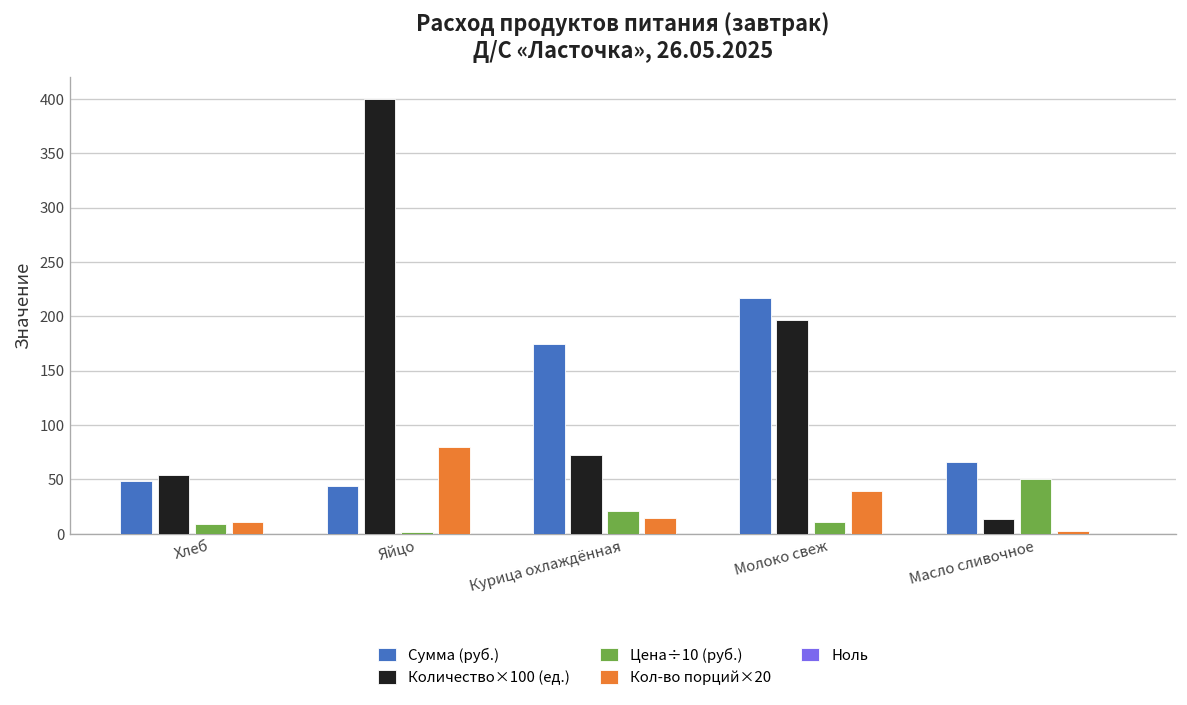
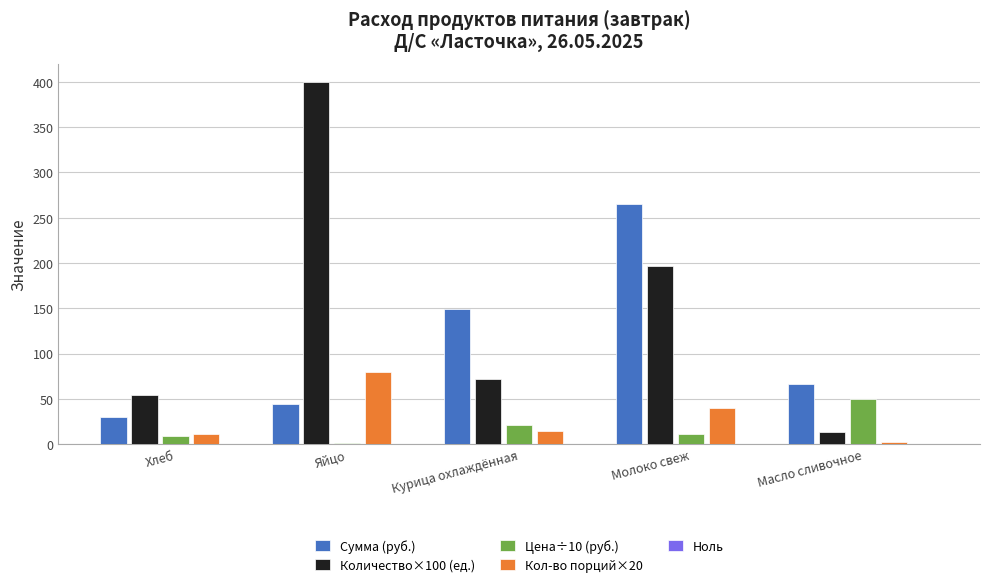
Сумма (руб.), Хлеб: 50 -> 30
Сумма (руб.), Курица охлаждённая: 170 -> 150
Сумма (руб.), Молоко свеж: 220 -> 260
